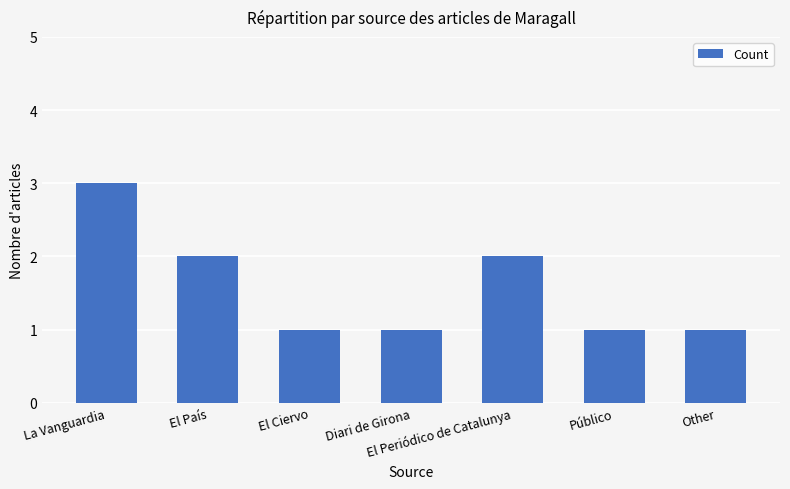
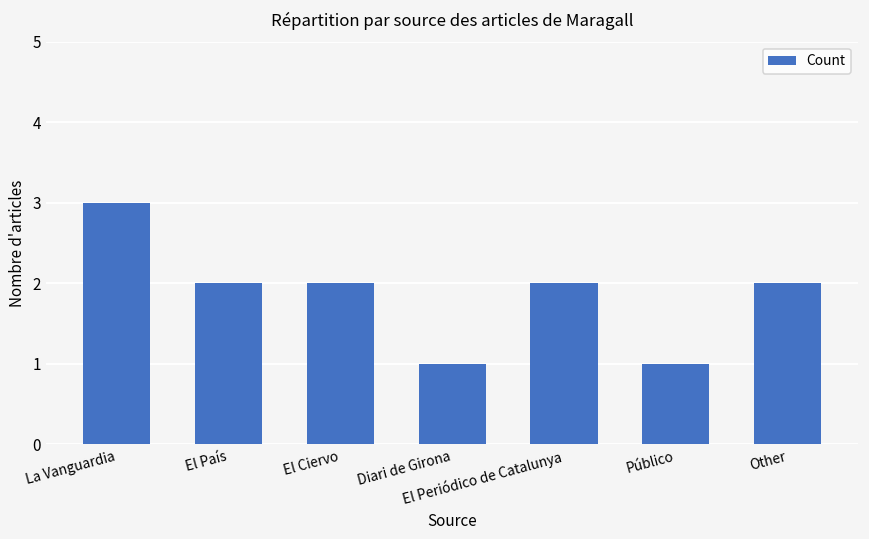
El Ciervo: 1 -> 2
Other: 1 -> 2
